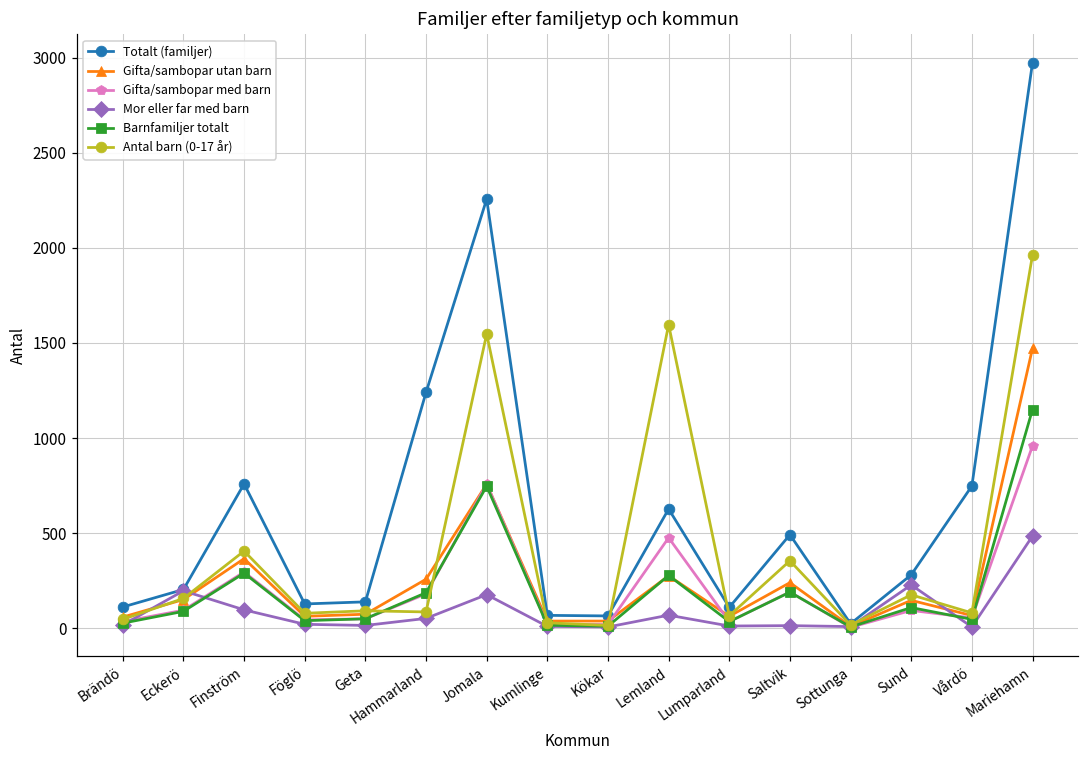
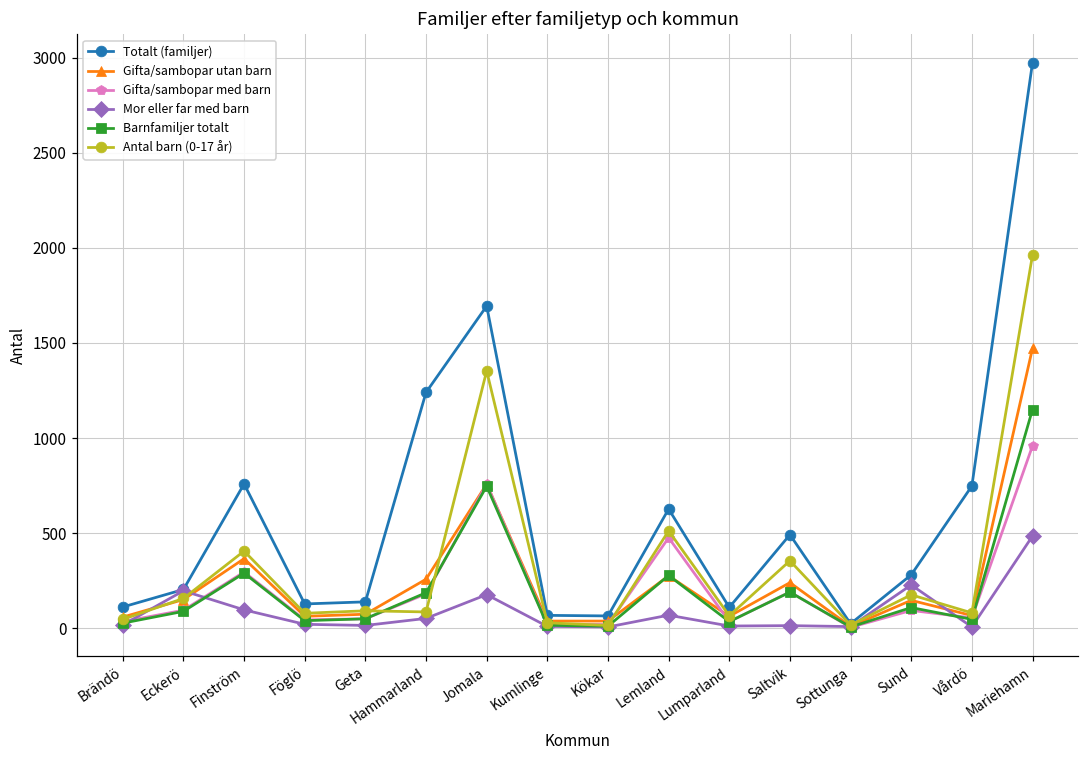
Totalt (familjer), Jomala: 2260 -> 1690
Antal barn (0-17 år), Jomala: 1550 -> 1350
Antal barn (0-17 år), Lemland: 1600 -> 510
